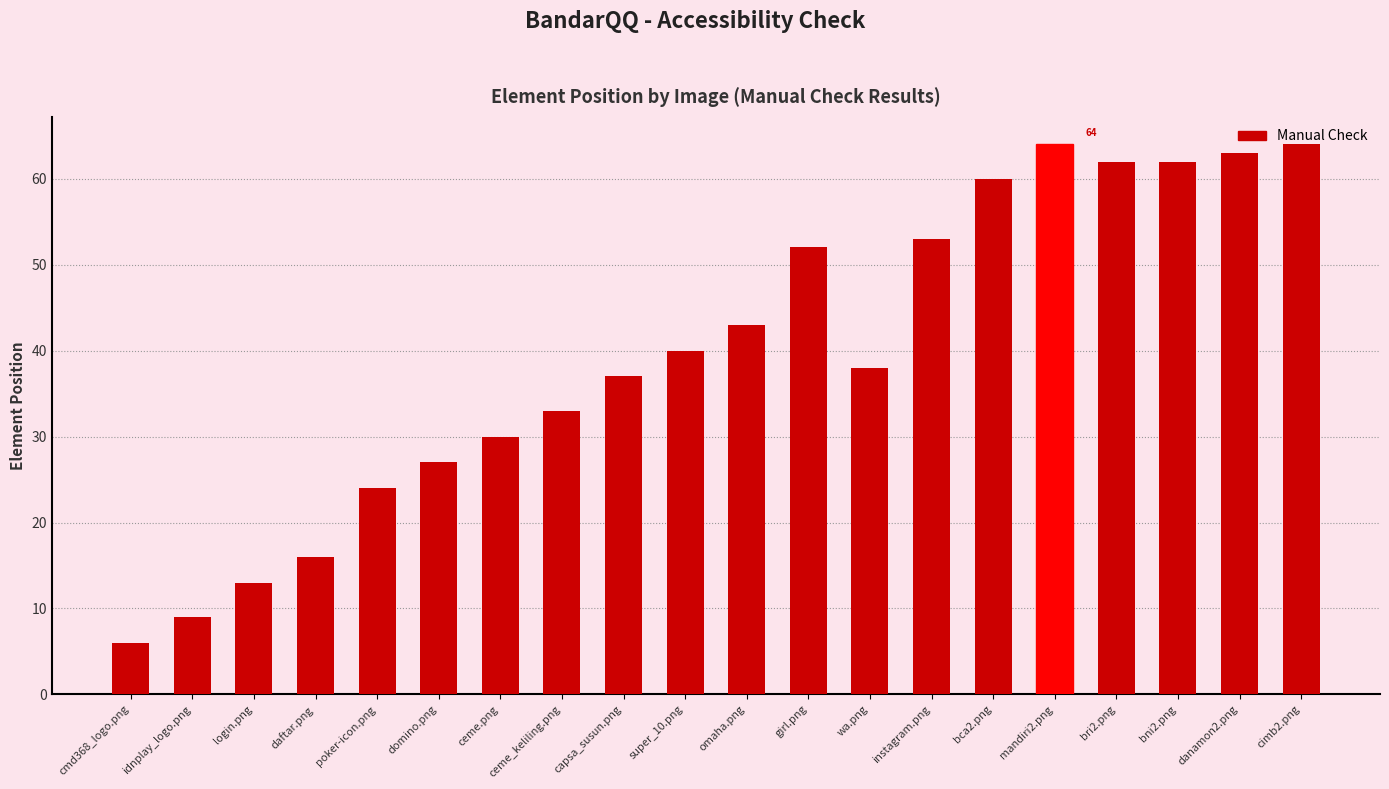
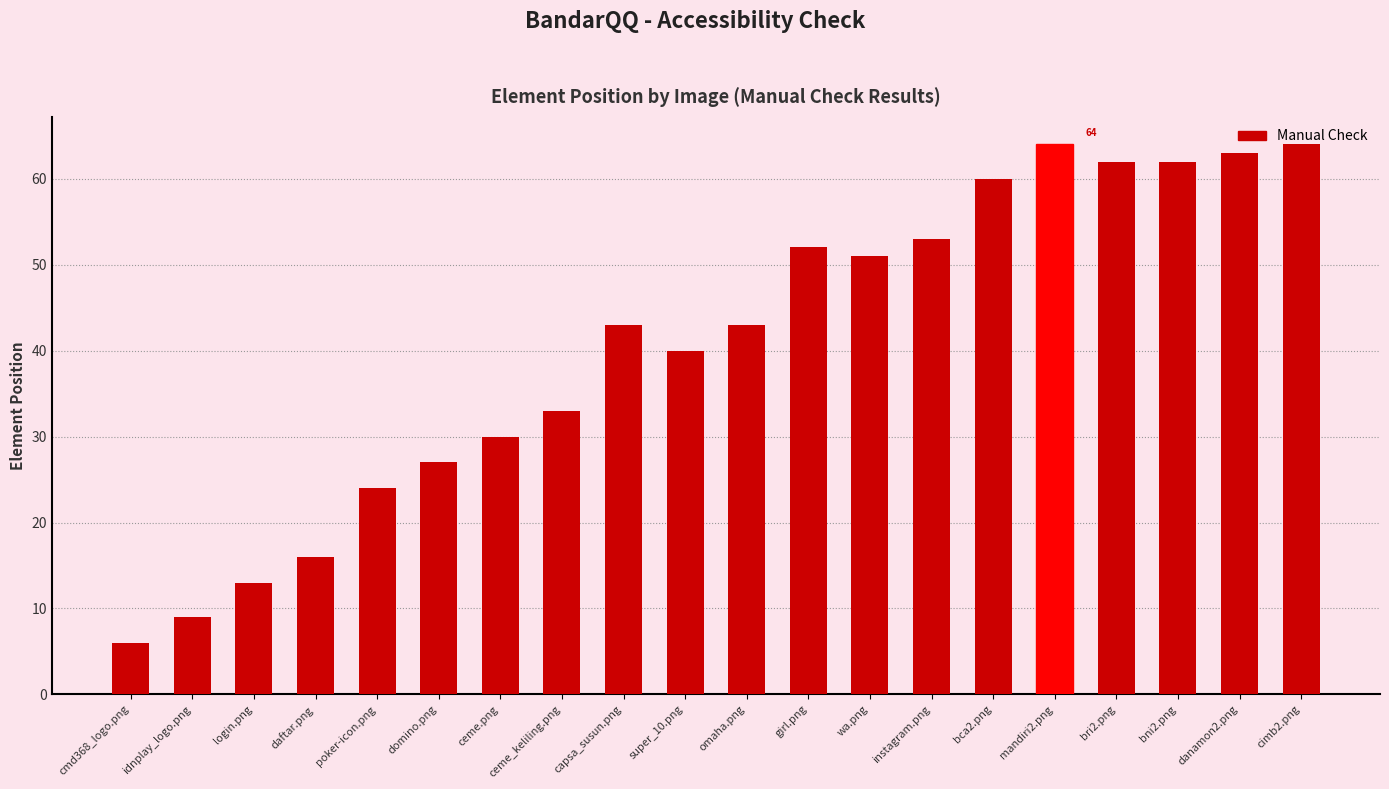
capsa_susun.png: 37 -> 43
wa.png: 38 -> 51
